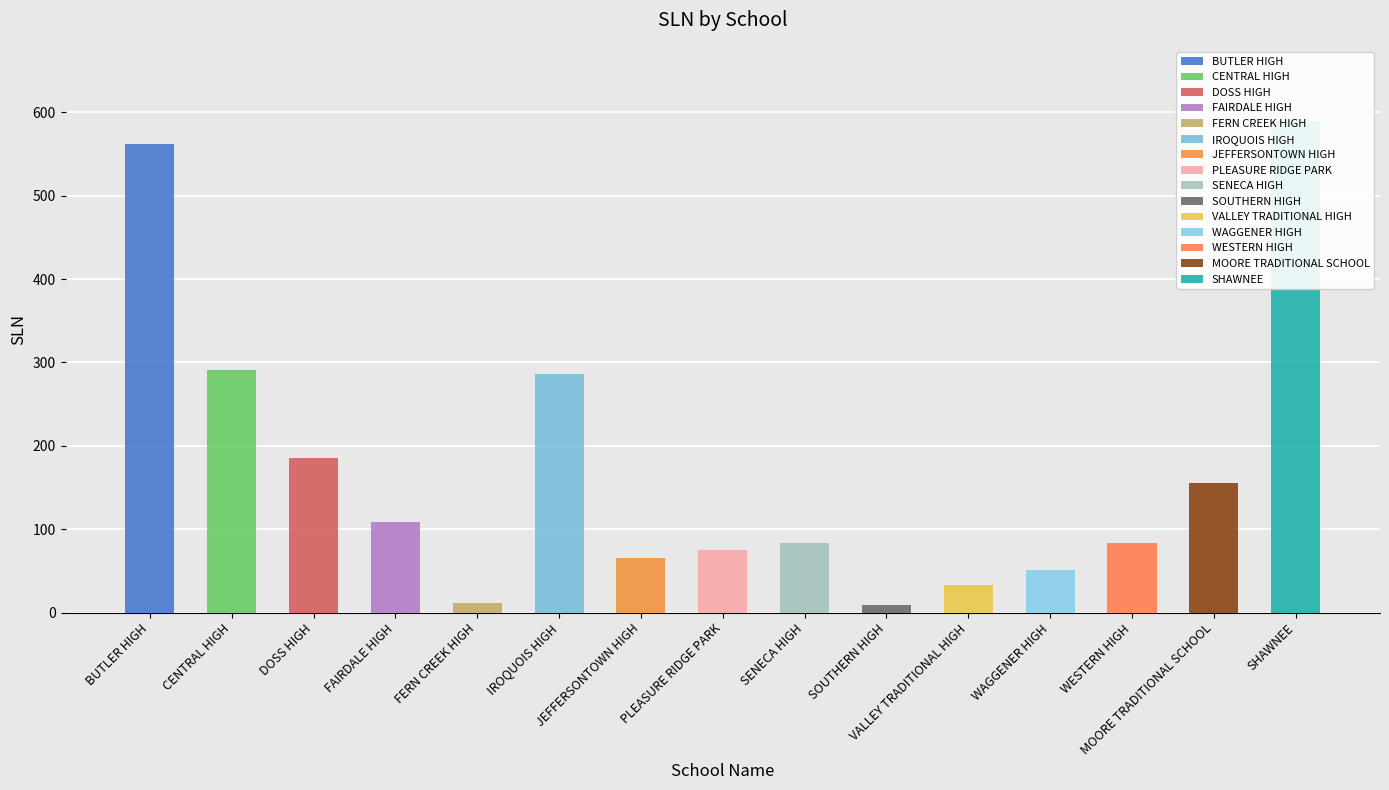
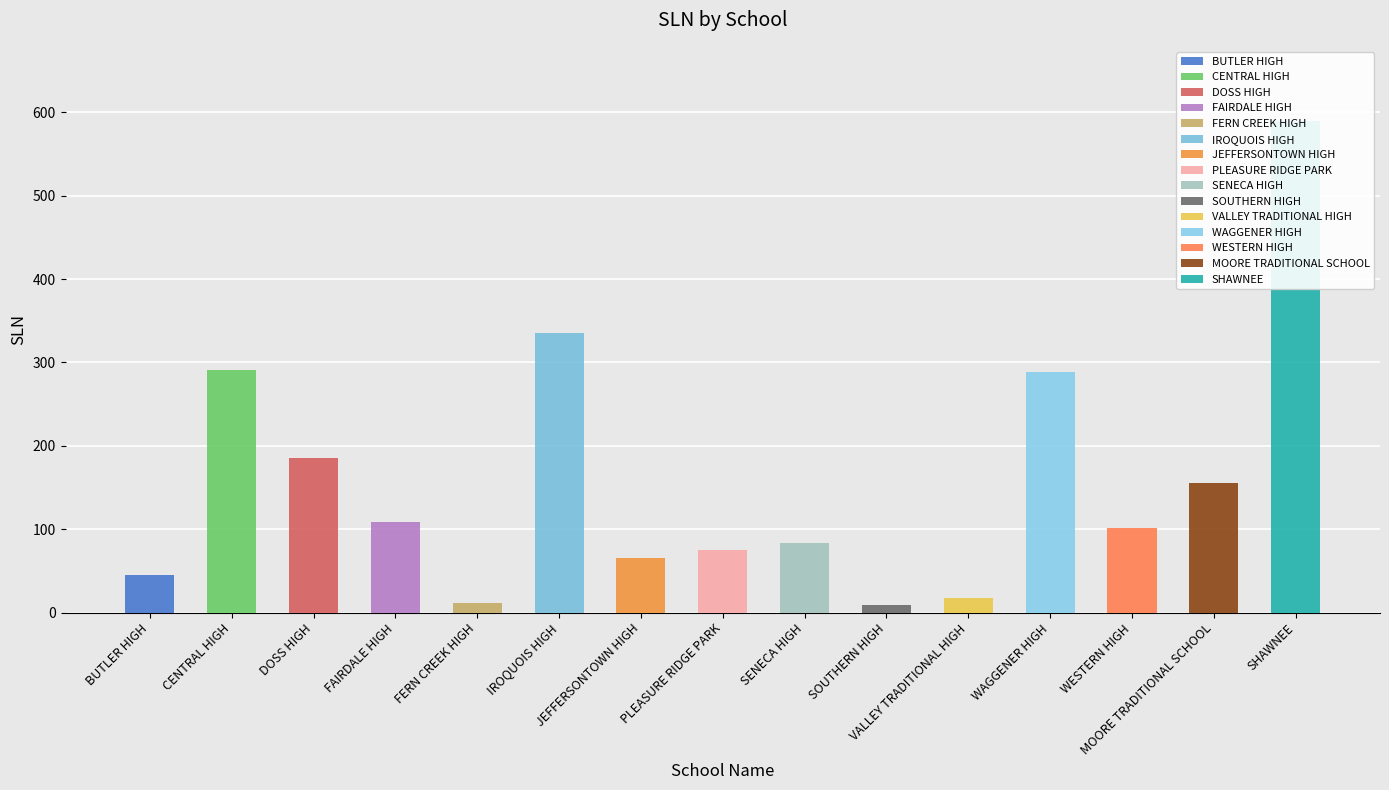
BUTLER HIGH: 560 -> 50
IROQUOIS HIGH: 290 -> 340
VALLEY TRADITIONAL HIGH: 30 -> 20
WAGGENER HIGH: 50 -> 290
WESTERN HIGH: 80 -> 100
